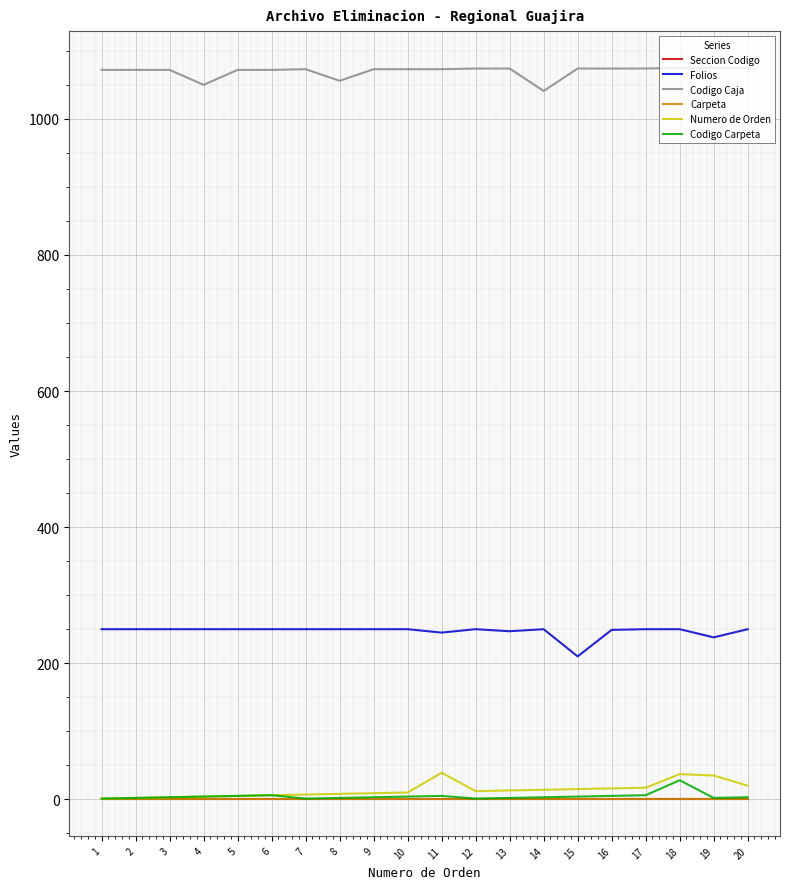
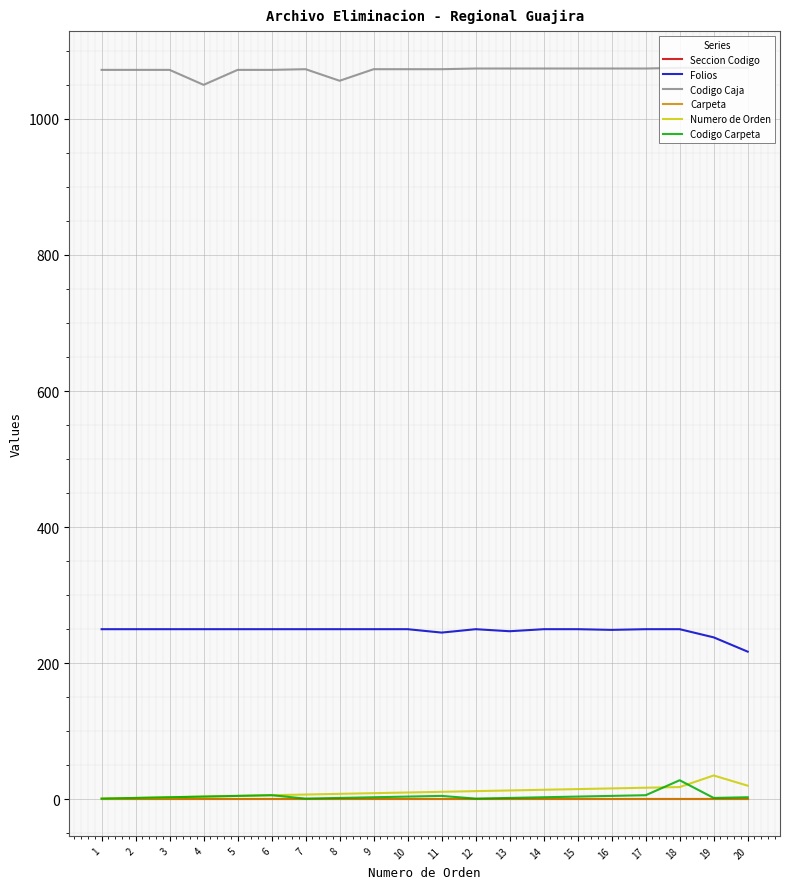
Numero de Orden, 11: 40 -> 10
Codigo Caja, 14: 1040 -> 1070
Folios, 15: 210 -> 250
Numero de Orden, 18: 40 -> 20
Folios, 20: 250 -> 220
